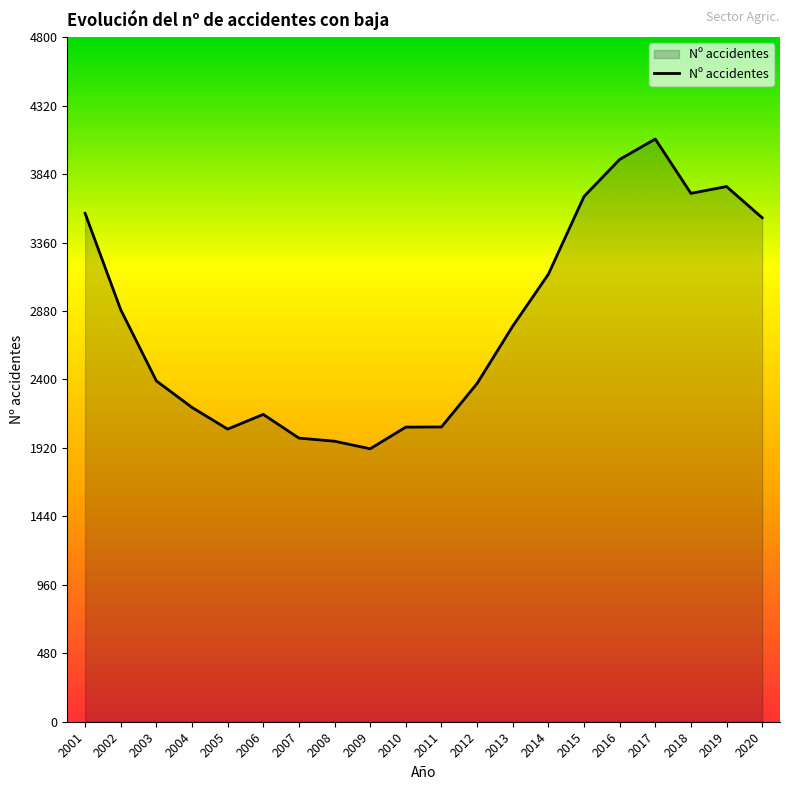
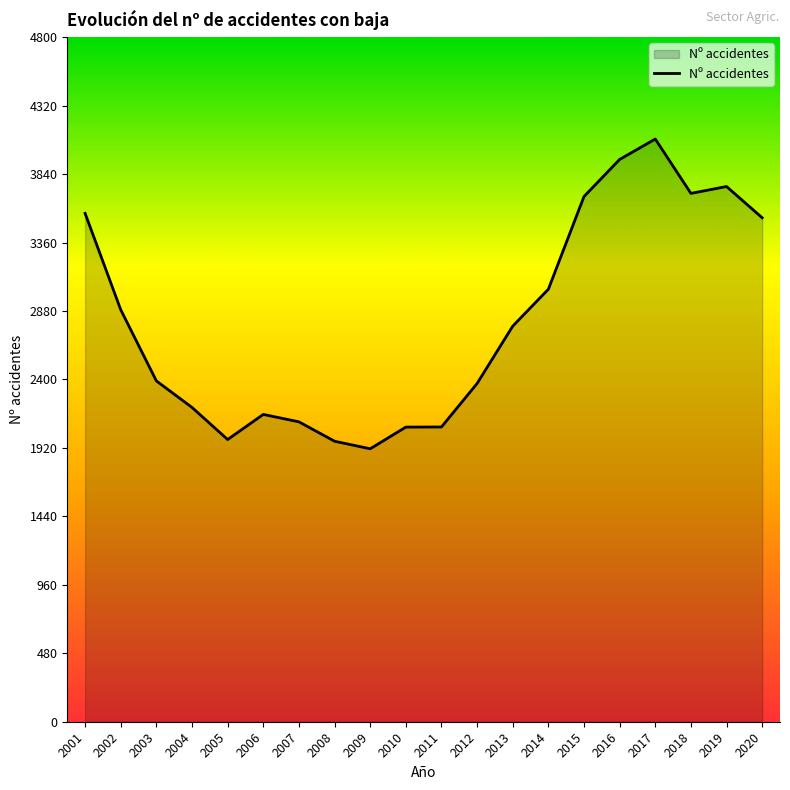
2005: 2050 -> 1980
2007: 1990 -> 2100
2014: 3140 -> 3030
